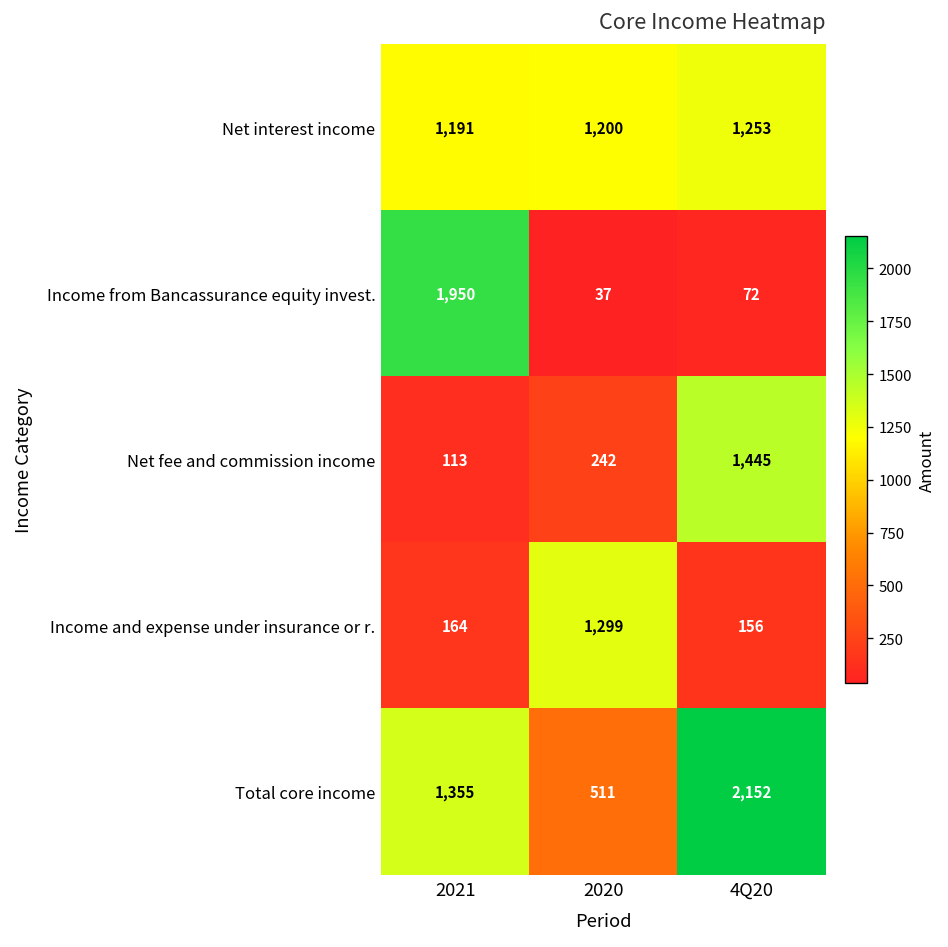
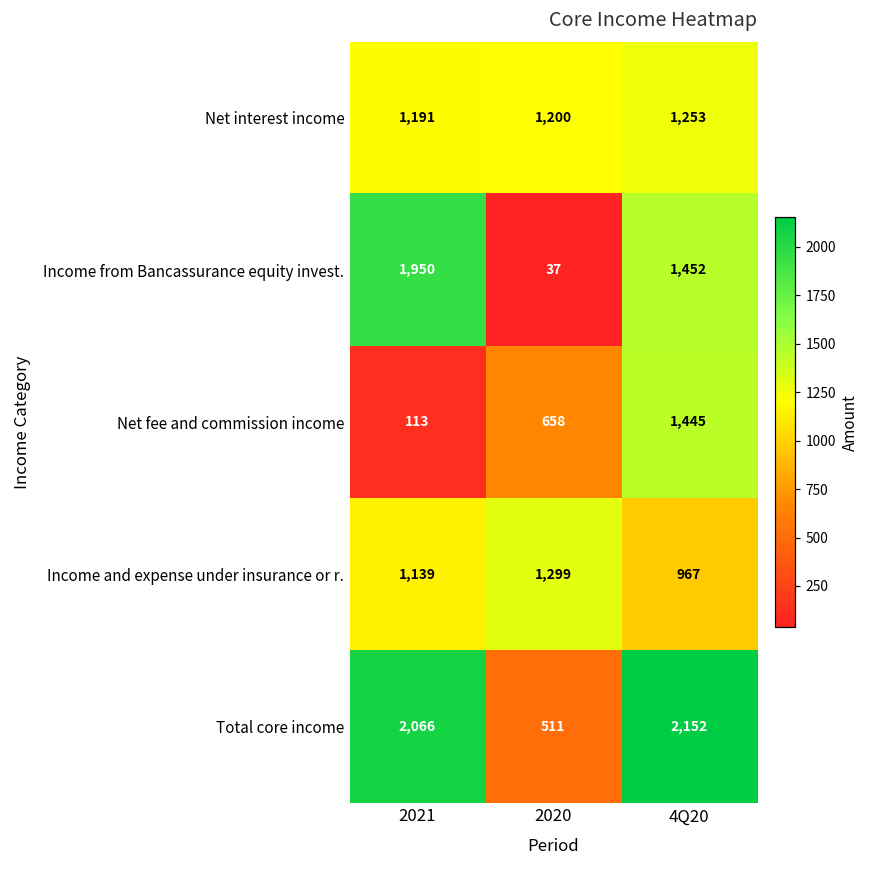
Income from Bancassurance equity invest., 4Q20: 72 -> 1,452
Net fee and commission income, 2020: 242 -> 658
Income and expense under insurance or r., 2021: 164 -> 1,139
Income and expense under insurance or r., 4Q20: 156 -> 967
Total core income, 2021: 1,355 -> 2,066
